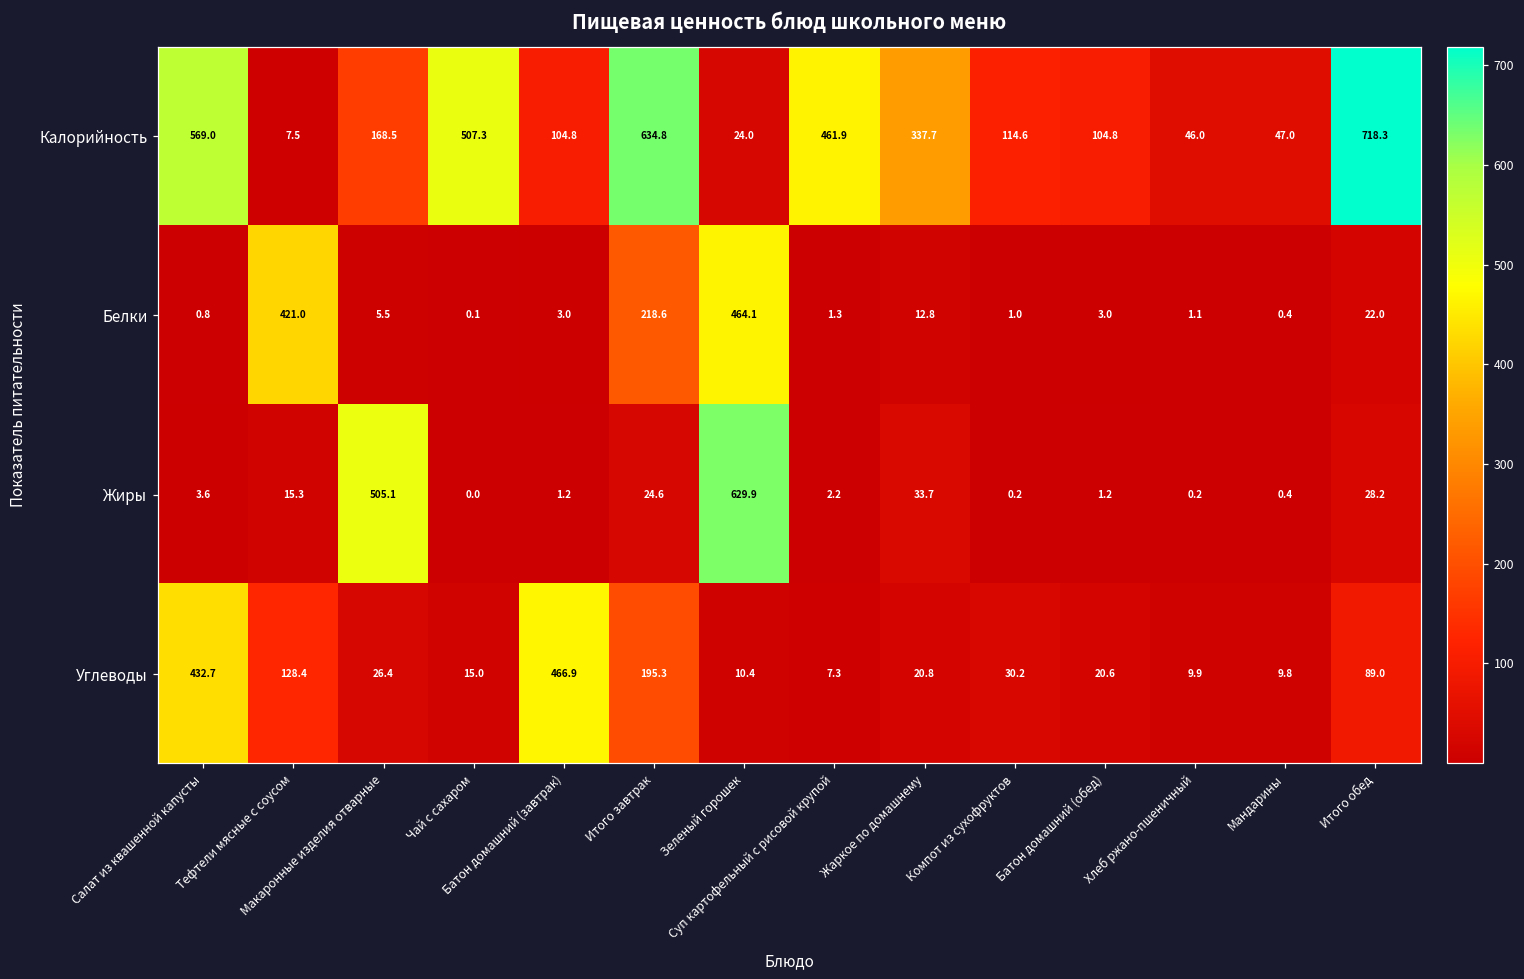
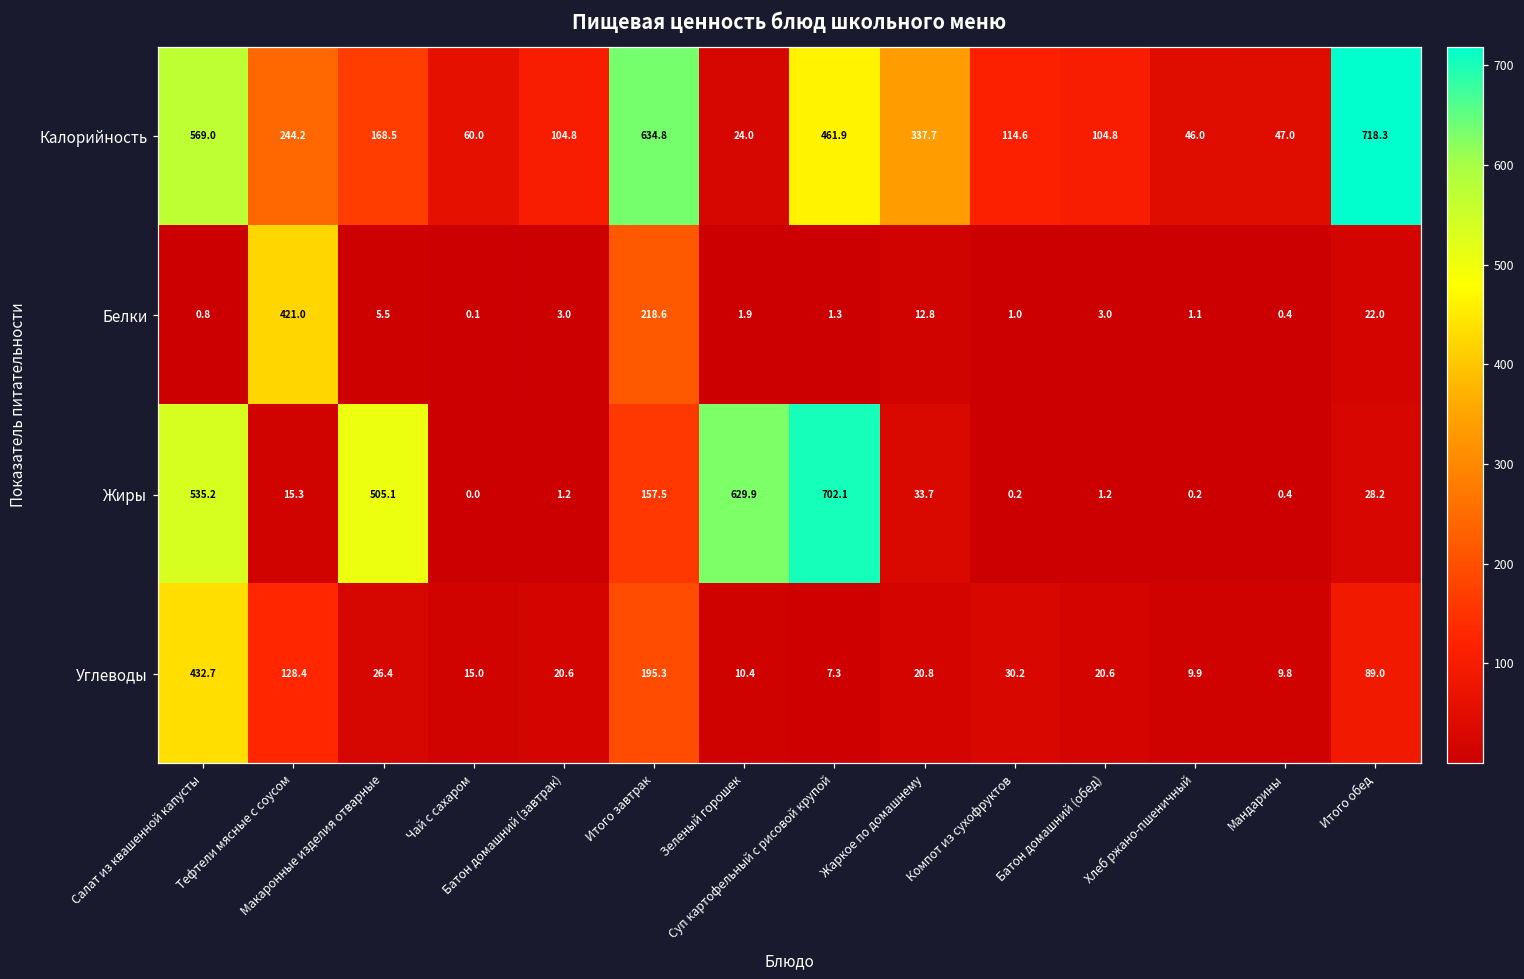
Калорийность, Тефтели мясные с соусом: 7.5 -> 244.2
Калорийность, Чай с сахаром: 507.3 -> 60.0
Белки, Зеленый горошек: 464.1 -> 1.9
Жиры, Салат из квашенной капусты: 3.6 -> 535.2
Жиры, Итого завтрак: 24.6 -> 157.5
Жиры, Суп картофельный с рисовой крупой: 2.2 -> 702.1
Углеводы, Батон домашний (завтрак): 466.9 -> 20.6
